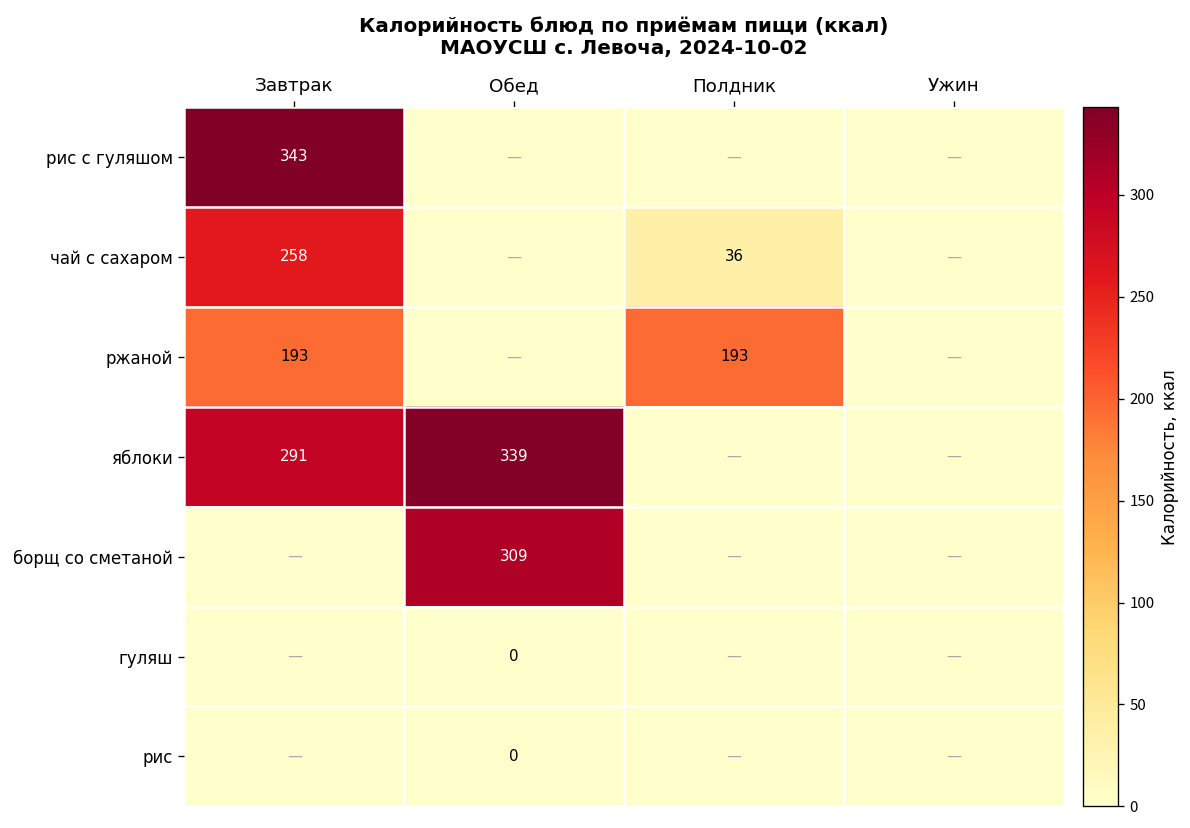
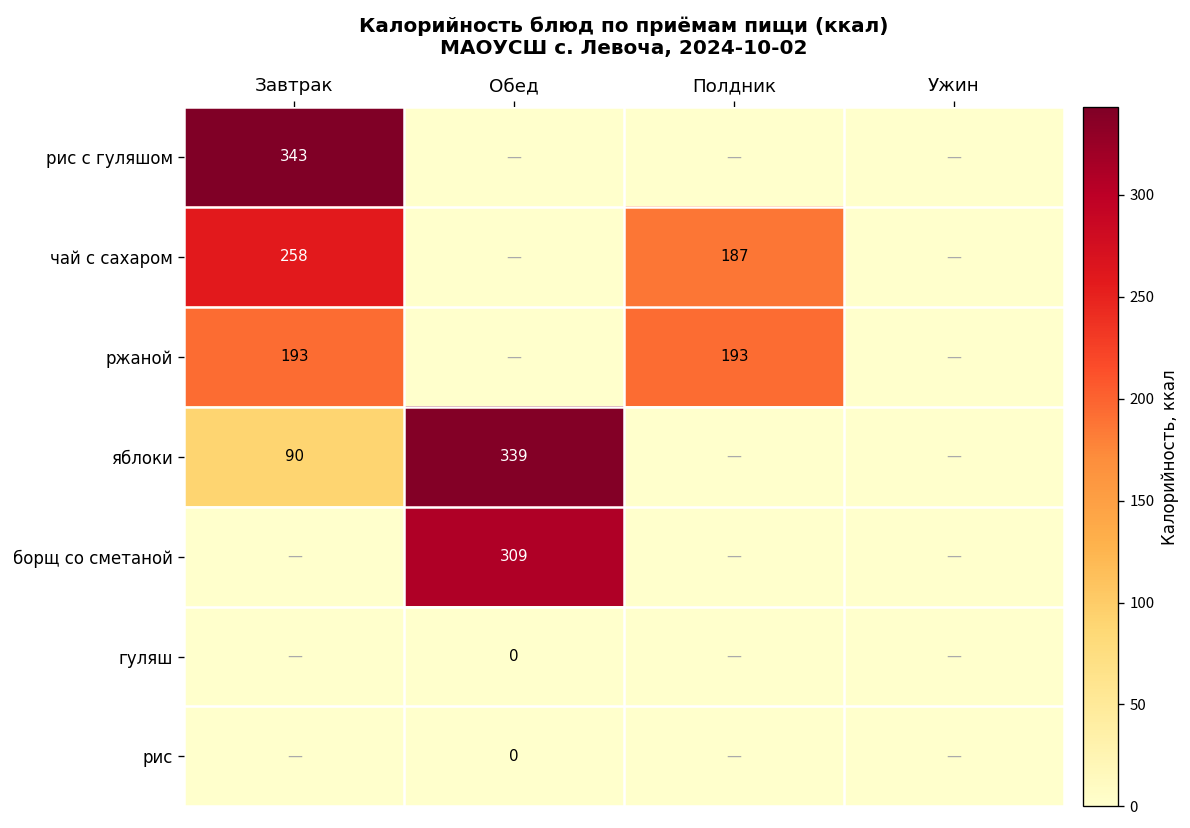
чай с сахаром, Полдник: 36 -> 187
яблоки, Завтрак: 291 -> 90
